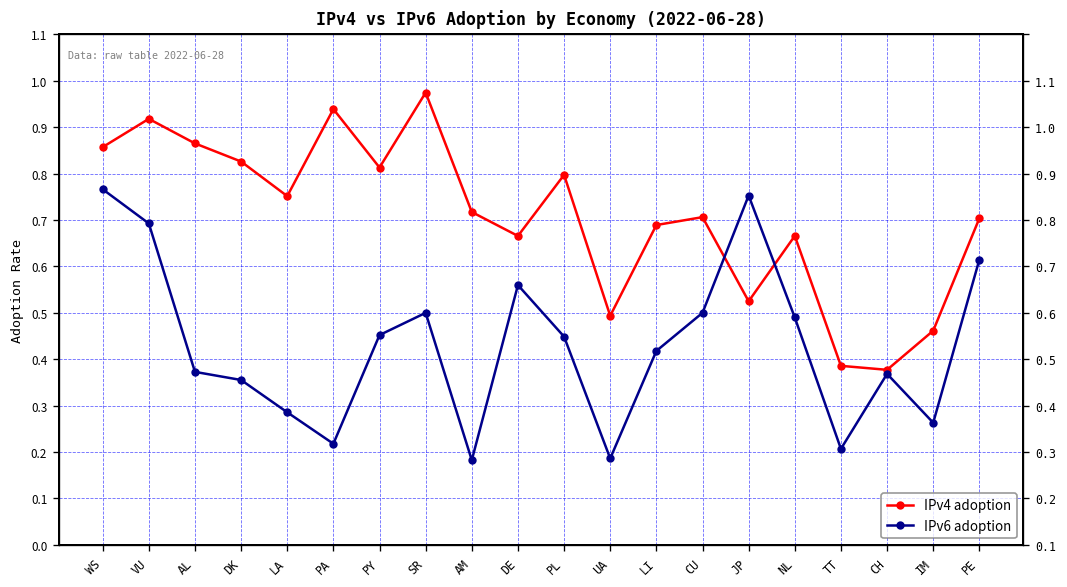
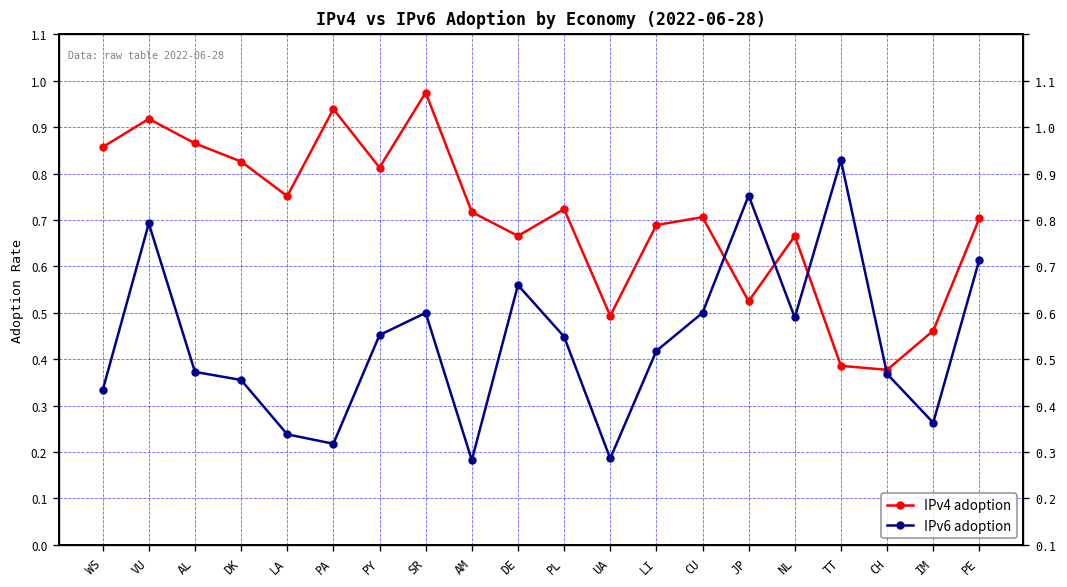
IPv6 adoption, WS: 0.77 -> 0.33
IPv6 adoption, LA: 0.29 -> 0.24
IPv4 adoption, PL: 0.80 -> 0.72
IPv6 adoption, TT: 0.21 -> 0.83
